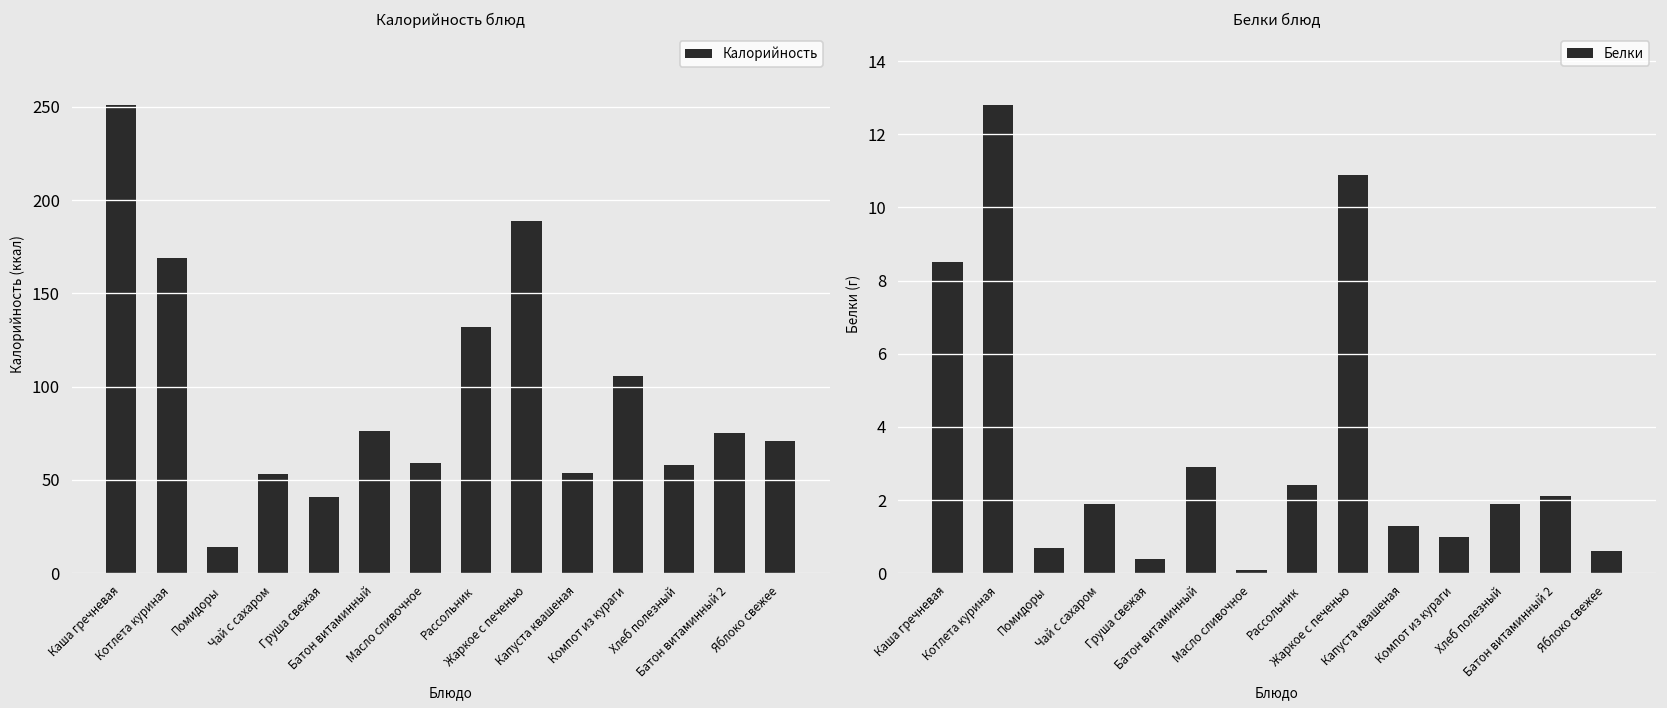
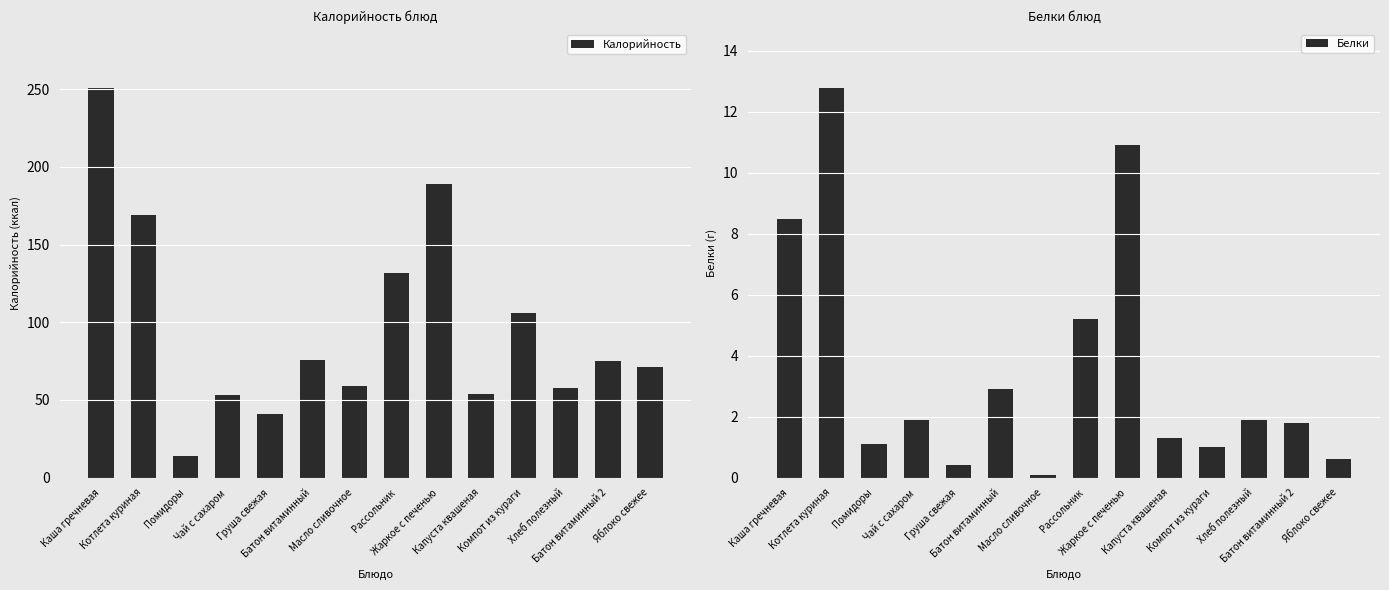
Белки блюд, Помидоры: 0.7 -> 1.1
Белки блюд, Рассольник: 2.4 -> 5.2
Белки блюд, Батон витаминный 2: 2.1 -> 1.8
